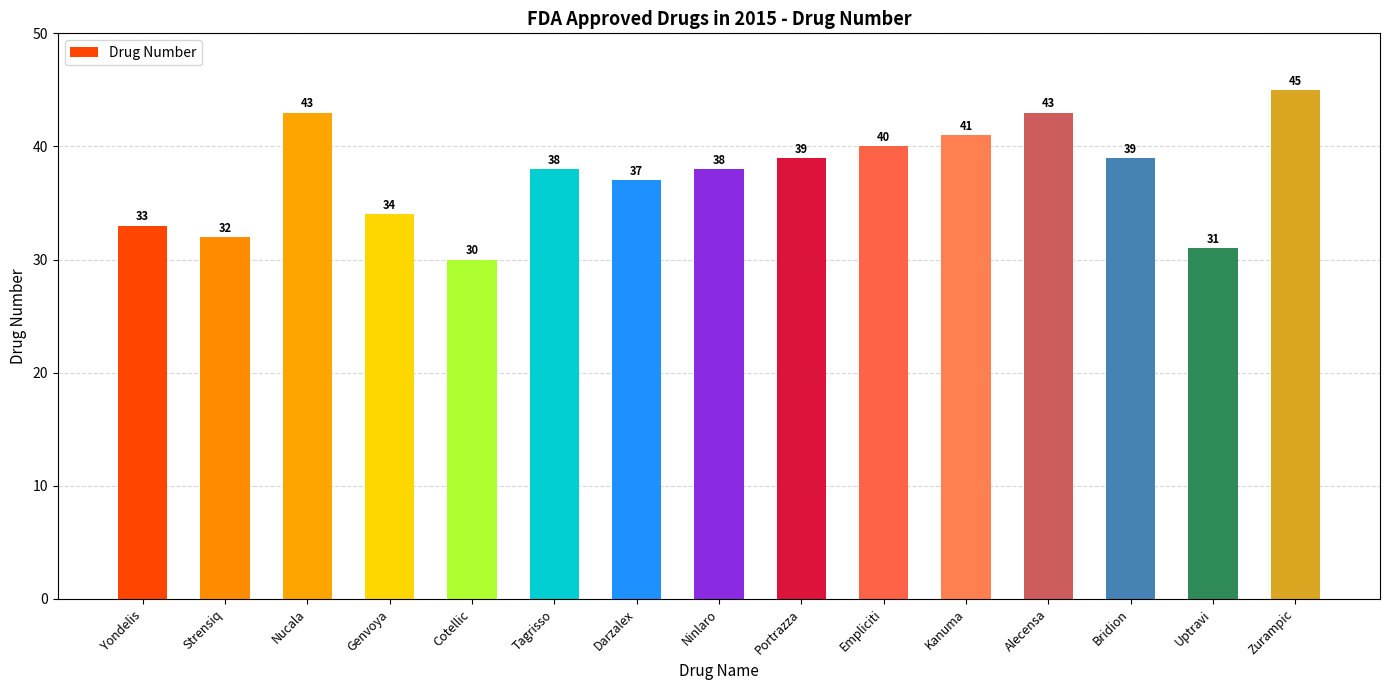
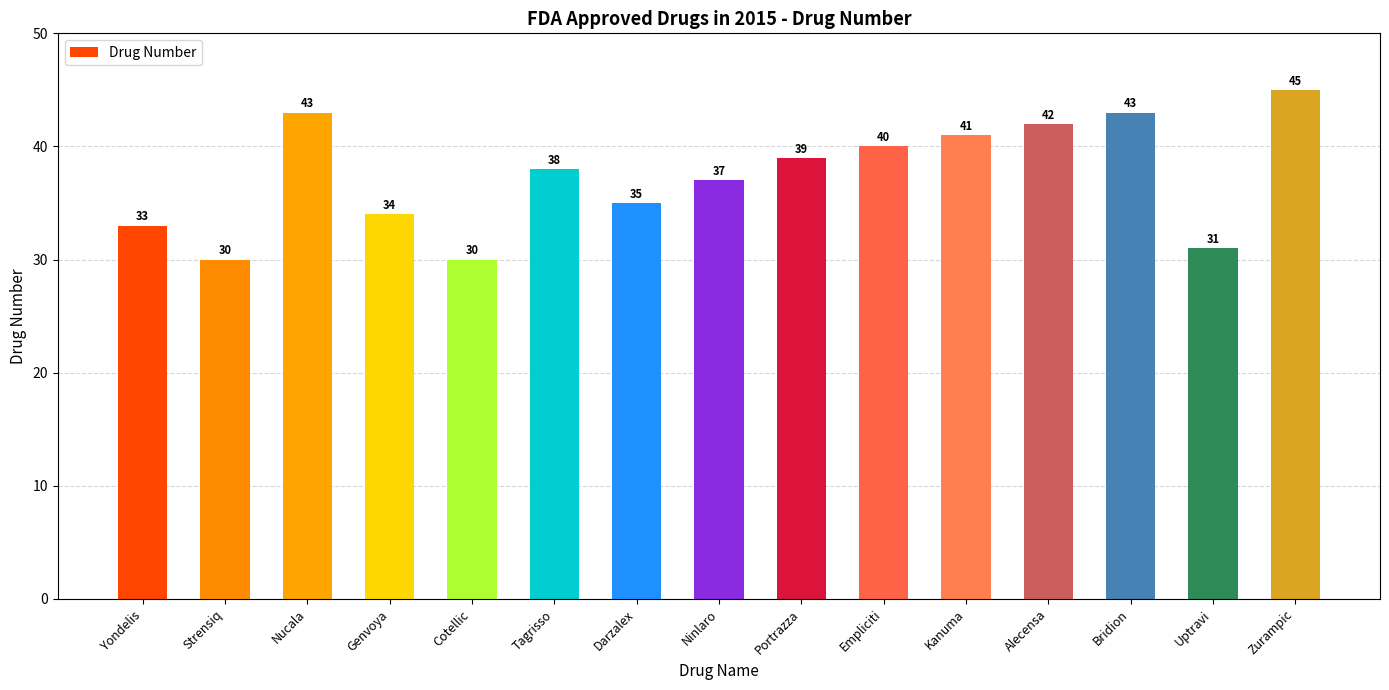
Strensiq: 32 -> 30
Darzalex: 37 -> 35
Ninlaro: 38 -> 37
Alecensa: 43 -> 42
Bridion: 39 -> 43
